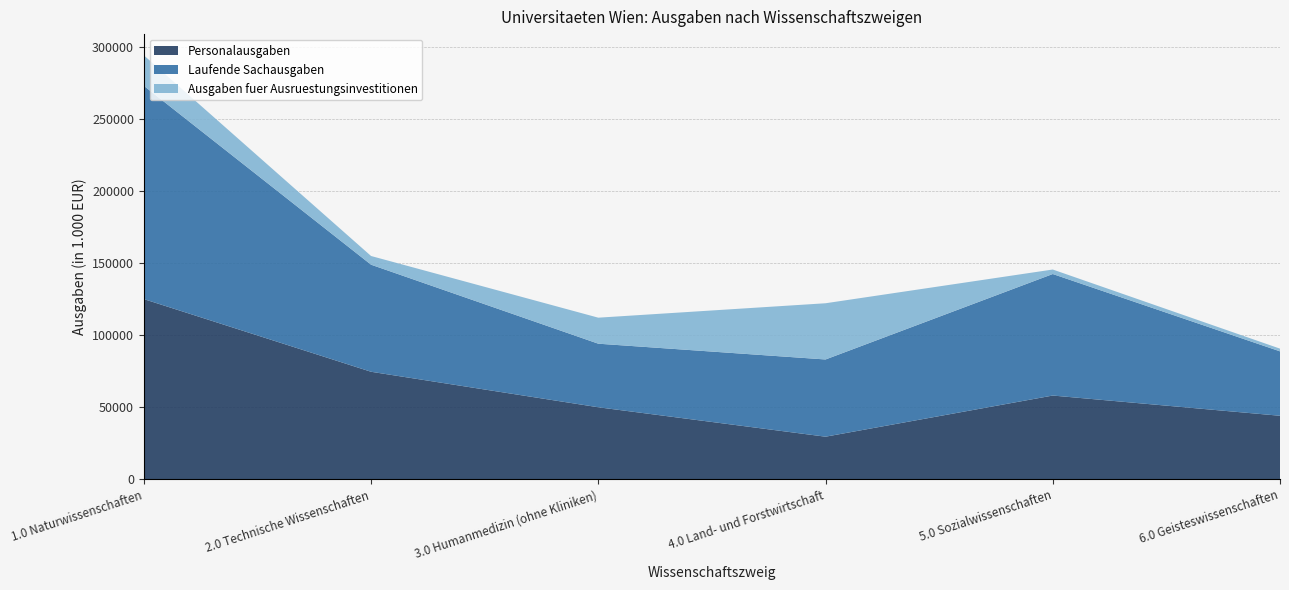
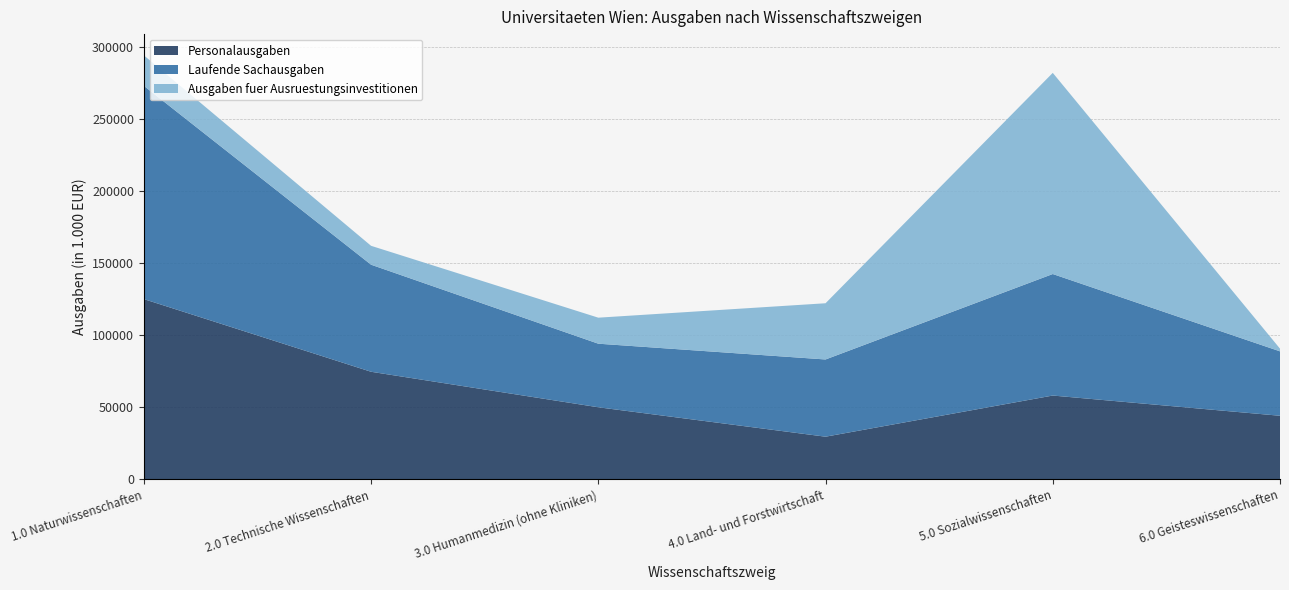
Ausgaben fuer Ausruestungsinvestitionen, 2.0 Technische Wissenschaften: 6000 -> 13000
Ausgaben fuer Ausruestungsinvestitionen, 5.0 Sozialwissenschaften: 3000 -> 139000
